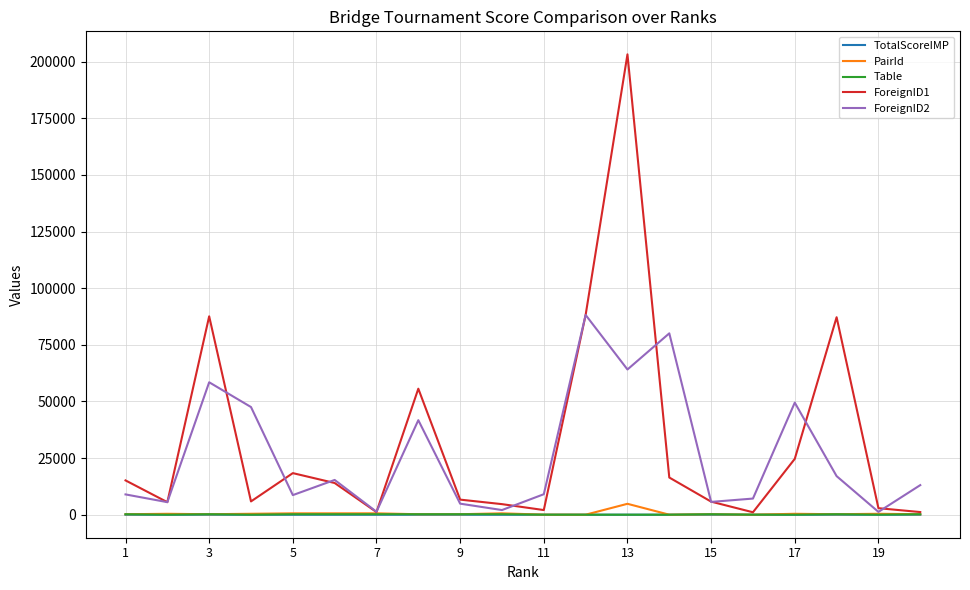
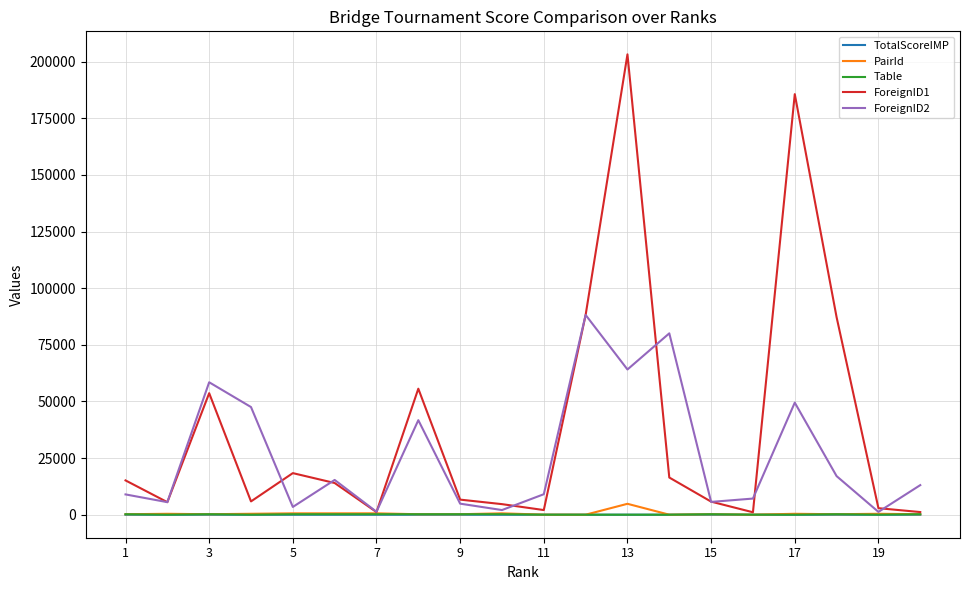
ForeignID1, 3: 88000 -> 54000
ForeignID2, 5: 9000 -> 3000
ForeignID1, 17: 25000 -> 186000
